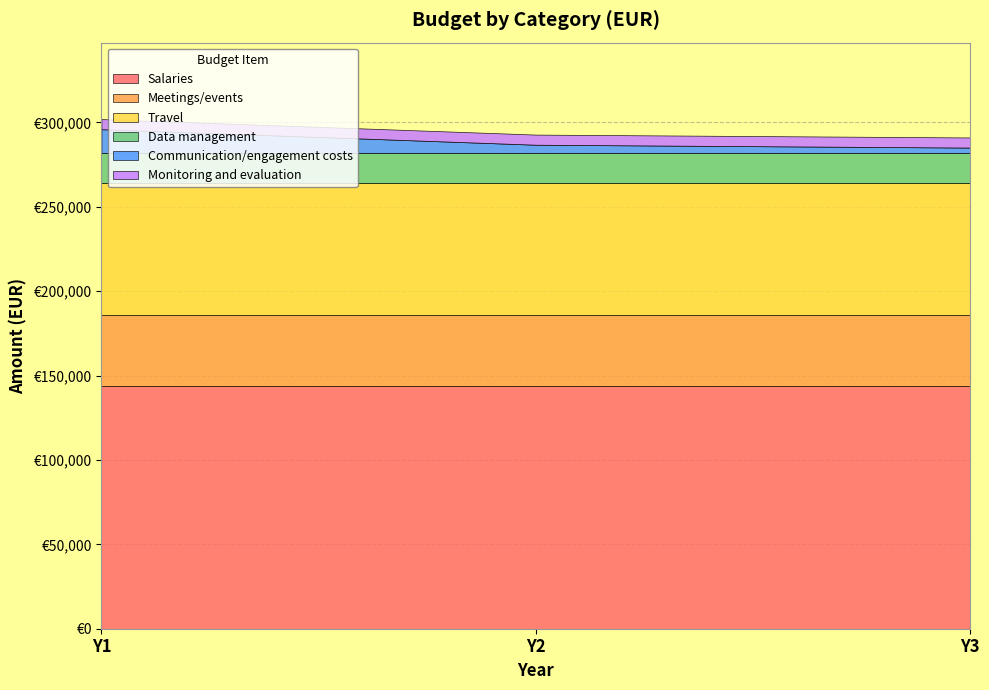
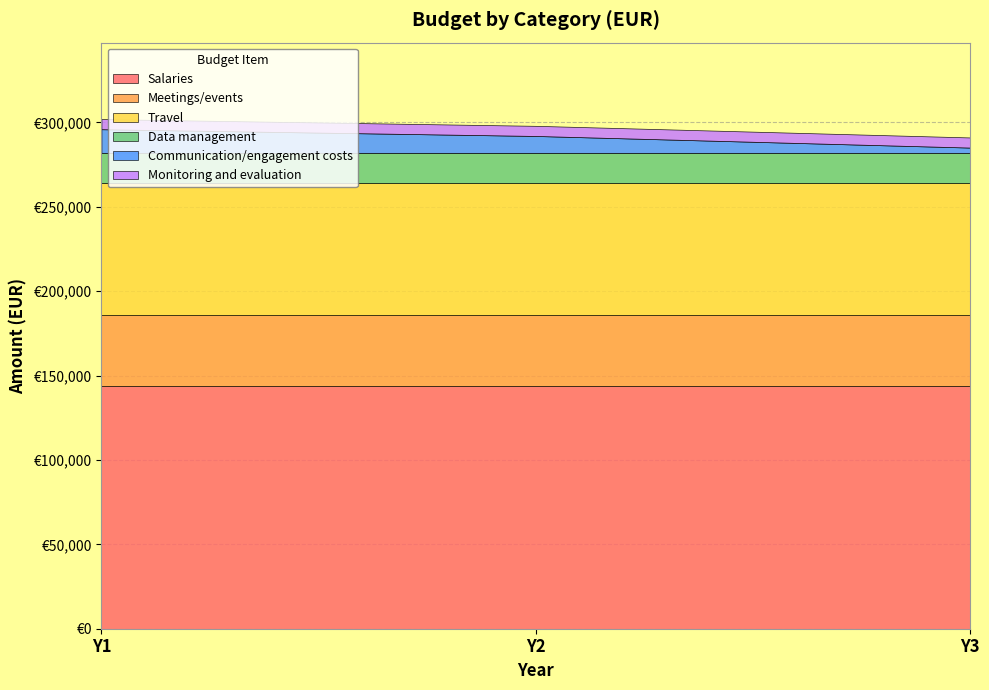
Communication/engagement costs, Y2: €5,000 -> €10,000
